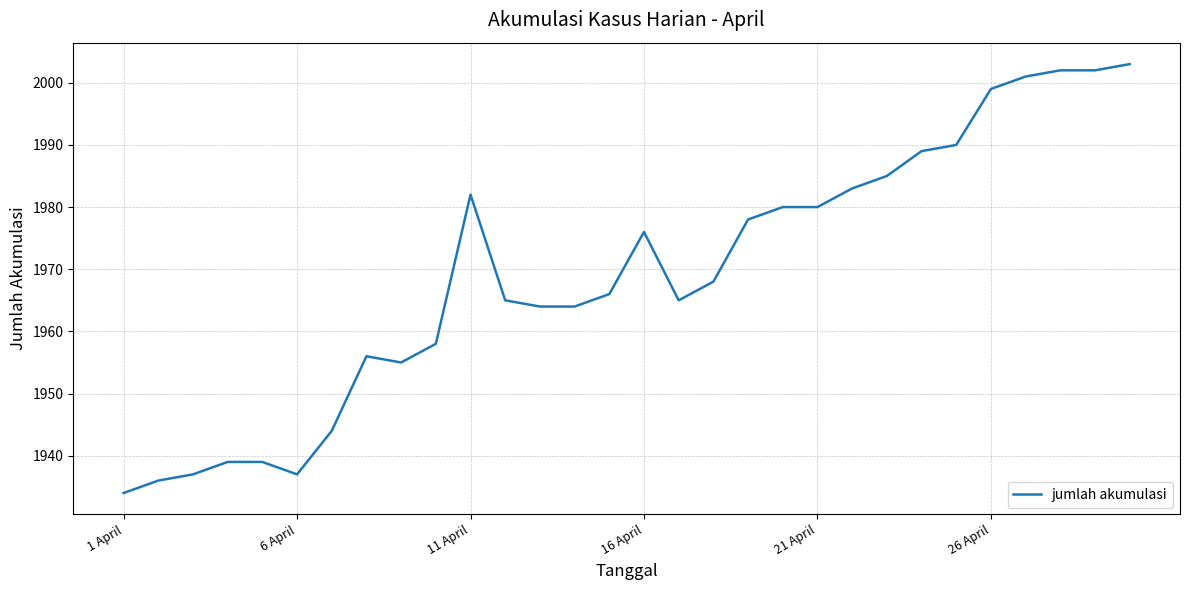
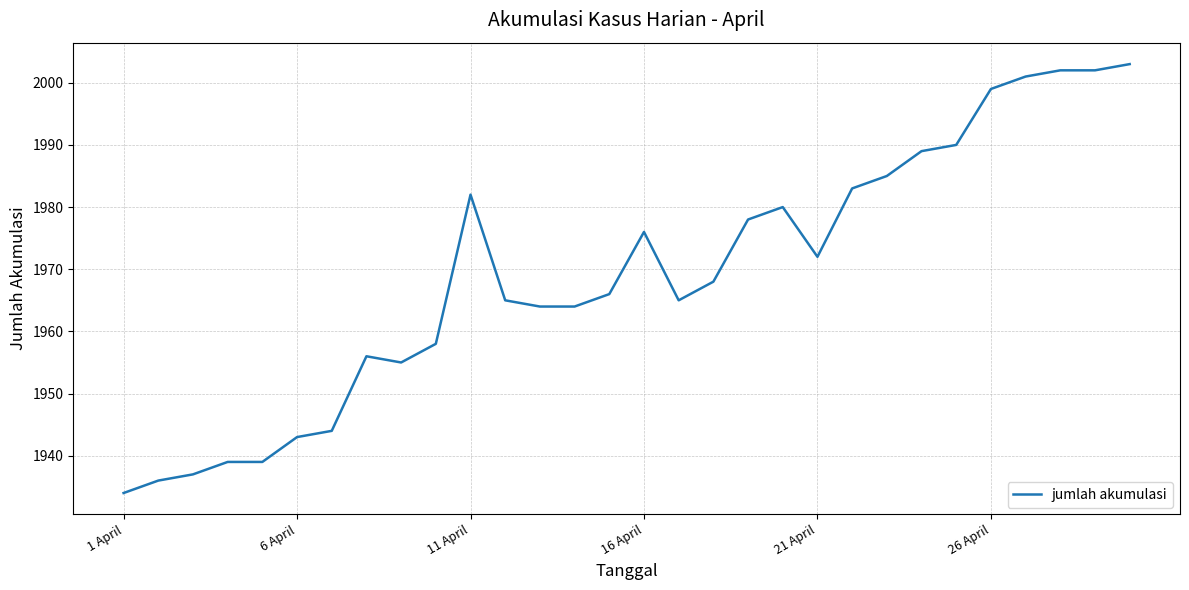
6 April: 1937 -> 1943
21 April: 1980 -> 1972
